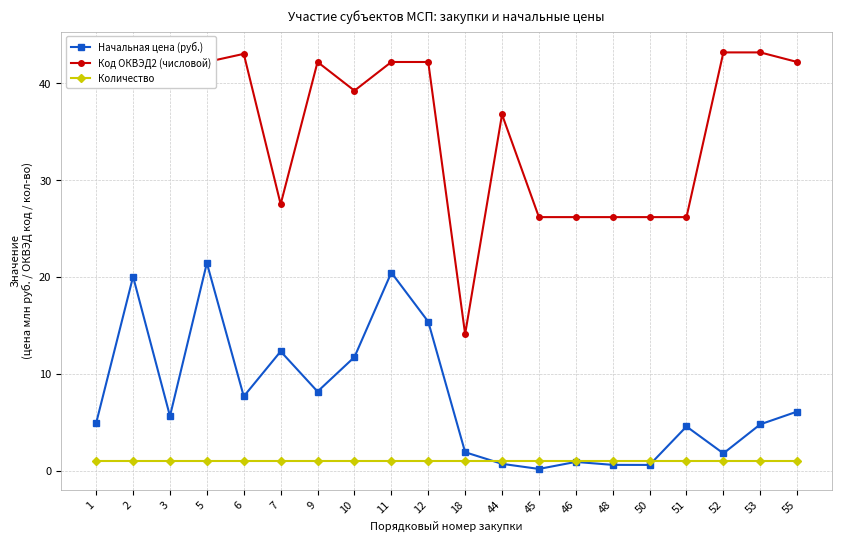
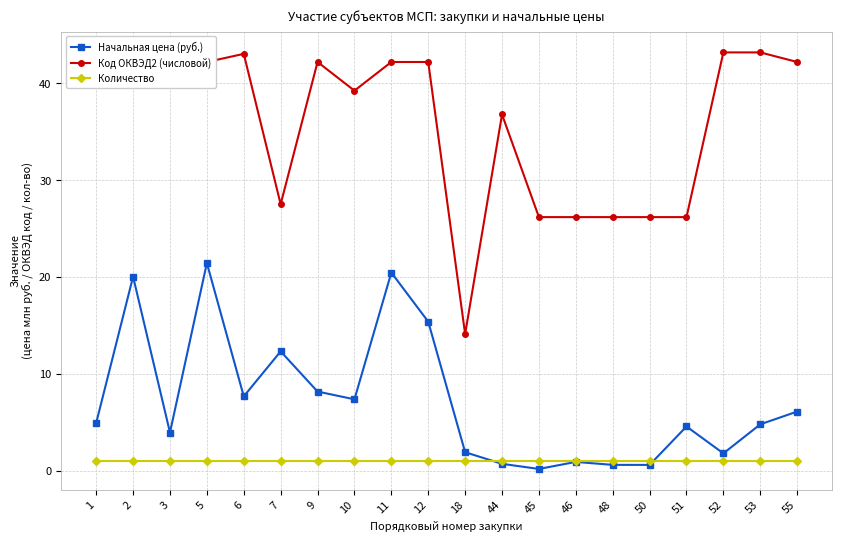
Начальная цена (руб.), 3: 6 -> 4
Начальная цена (руб.), 10: 12 -> 7
